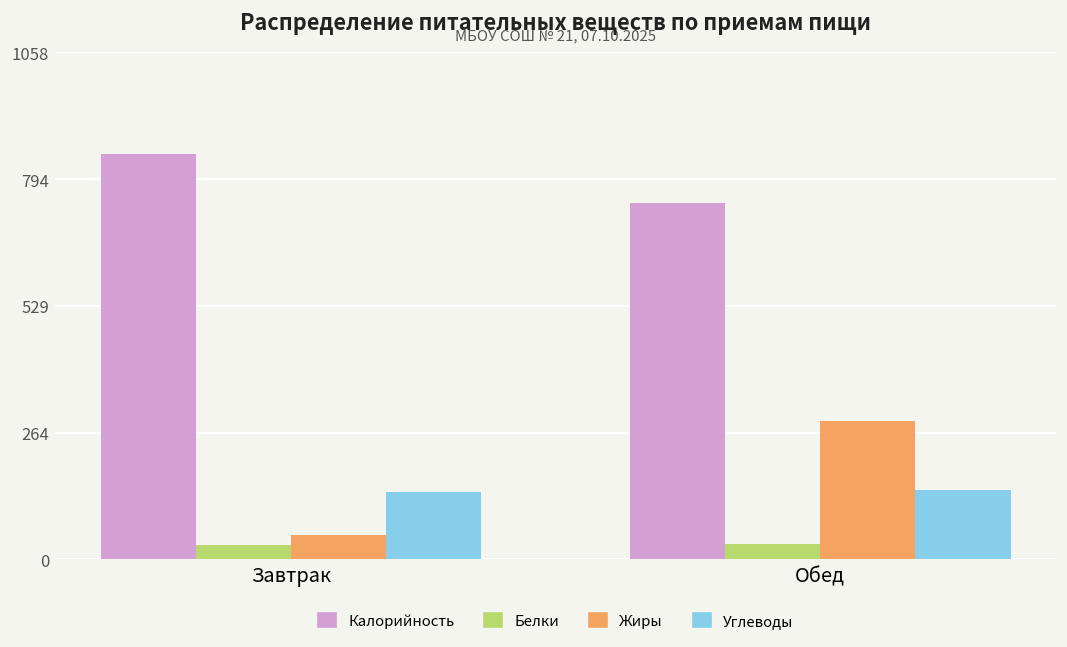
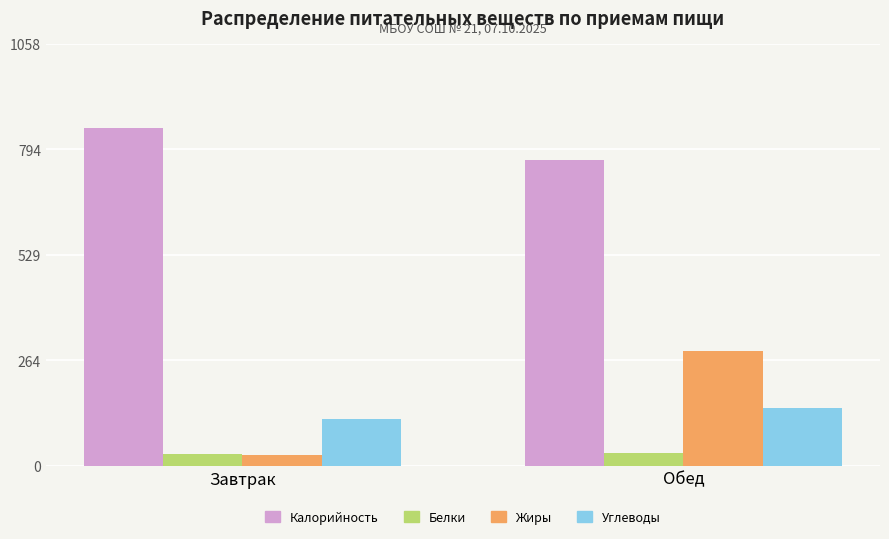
Жиры, Завтрак: 50 -> 30
Углеводы, Завтрак: 140 -> 120
Калорийность, Обед: 750 -> 770
